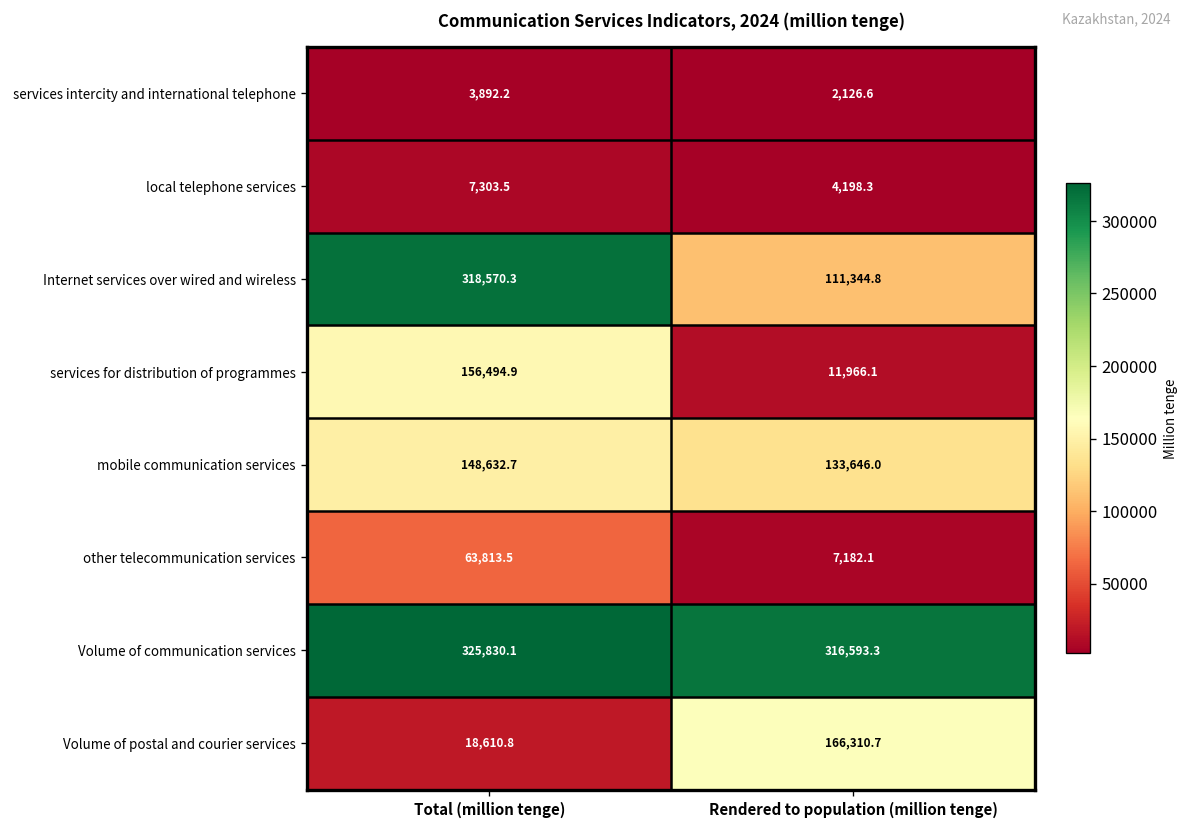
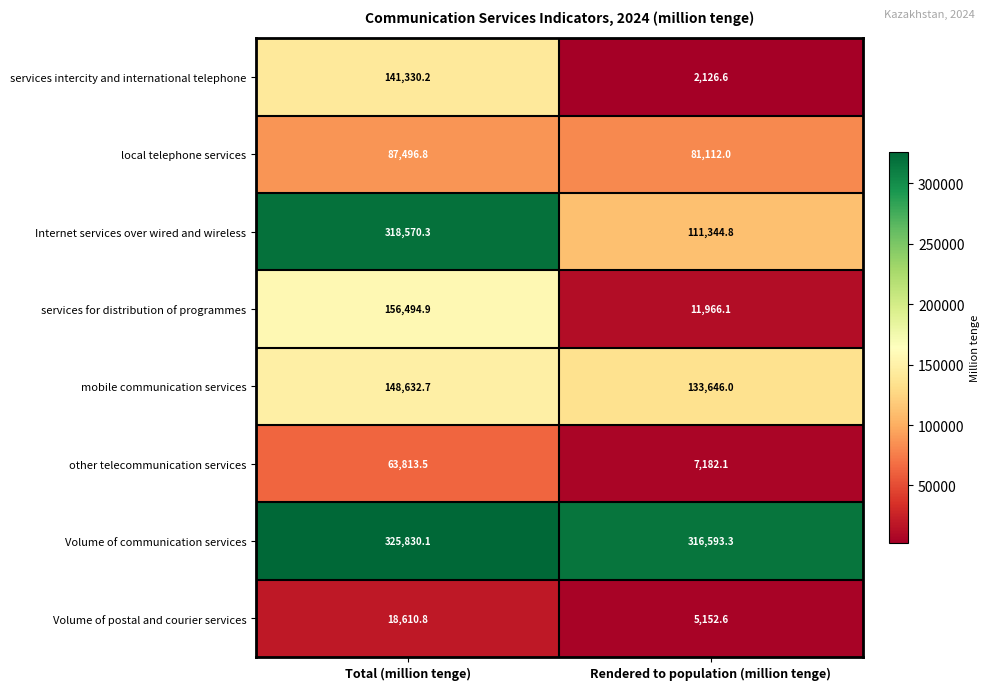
services intercity and international telephone, Total (million tenge): 3,892.2 -> 141,330.2
local telephone services, Total (million tenge): 7,303.5 -> 87,496.8
local telephone services, Rendered to population (million tenge): 4,198.3 -> 81,112.0
Volume of postal and courier services, Rendered to population (million tenge): 166,310.7 -> 5,152.6
